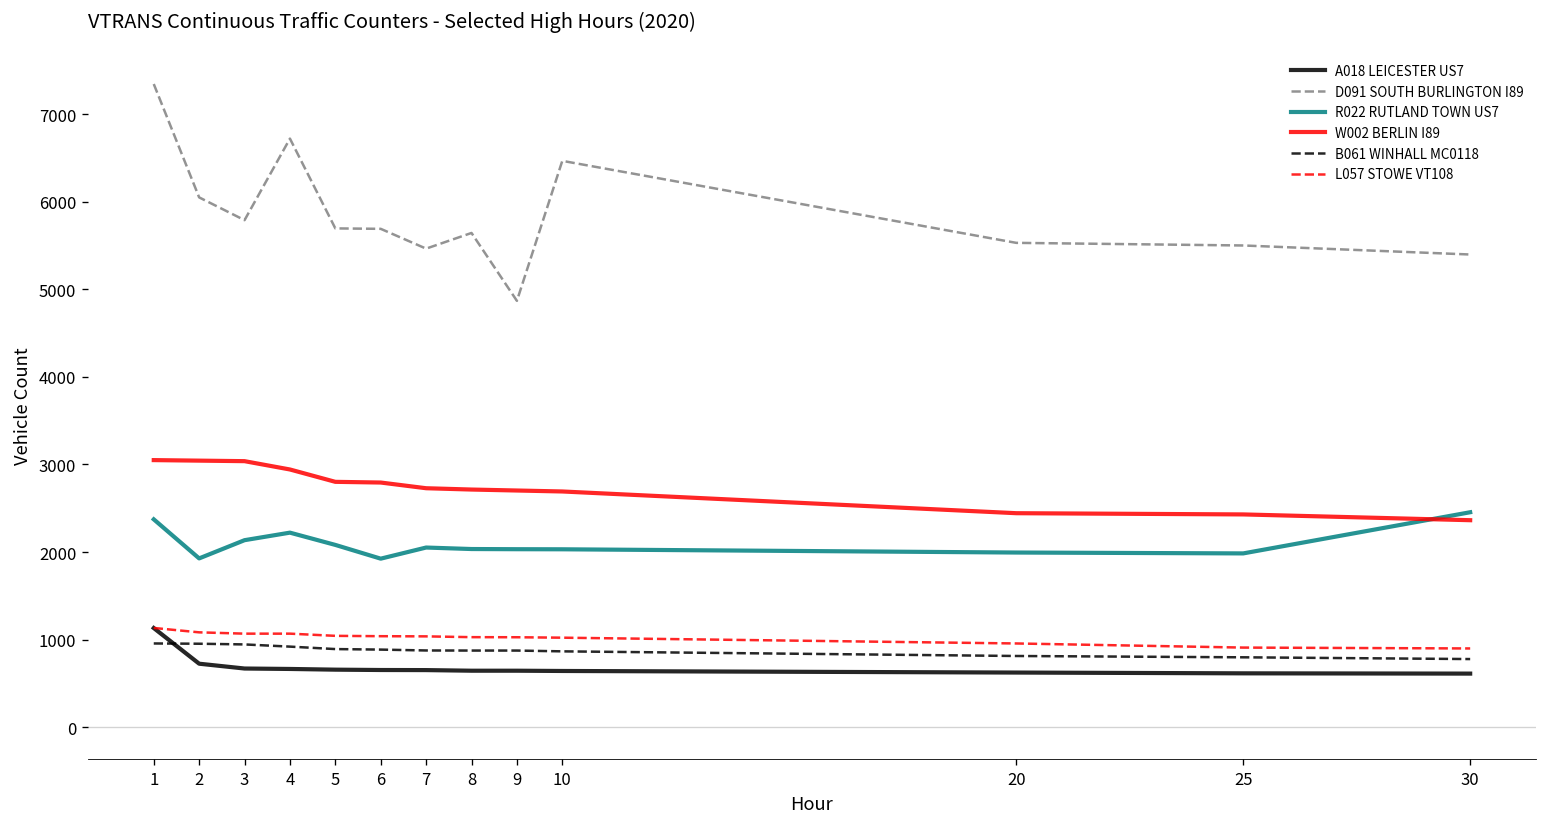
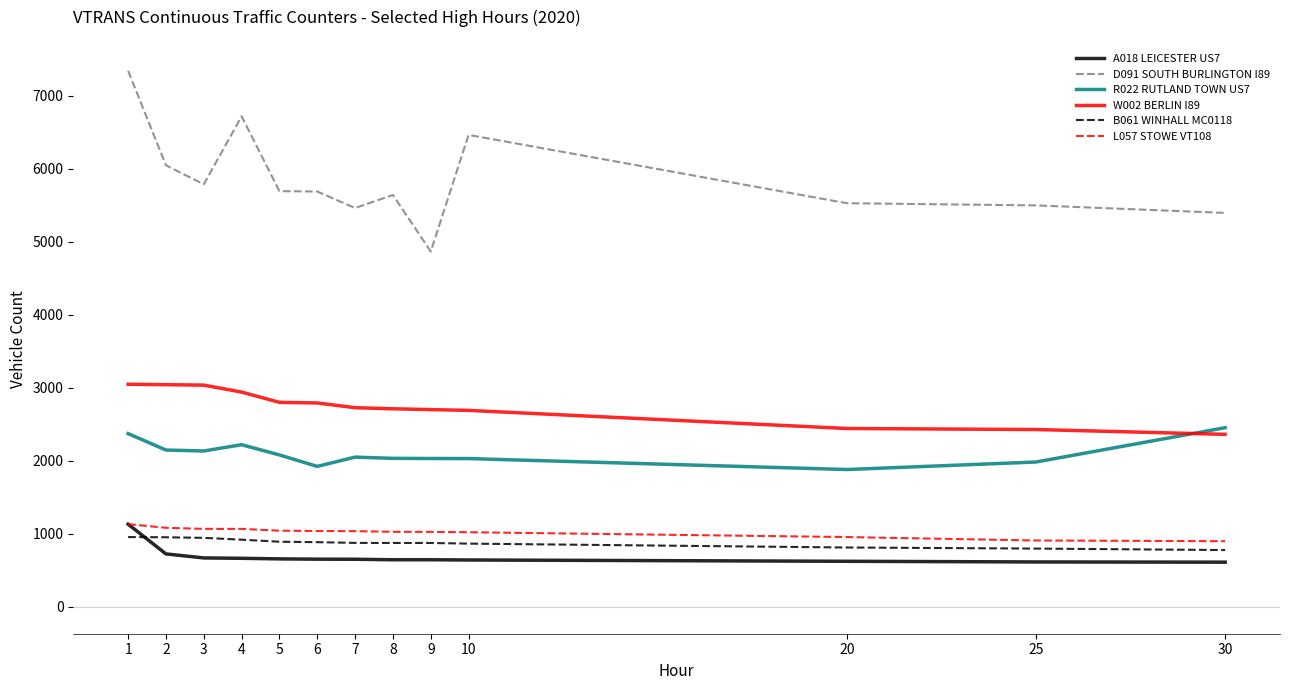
R022 RUTLAND TOWN US7, 2: 1900 -> 2100
R022 RUTLAND TOWN US7, 20: 2000 -> 1900
